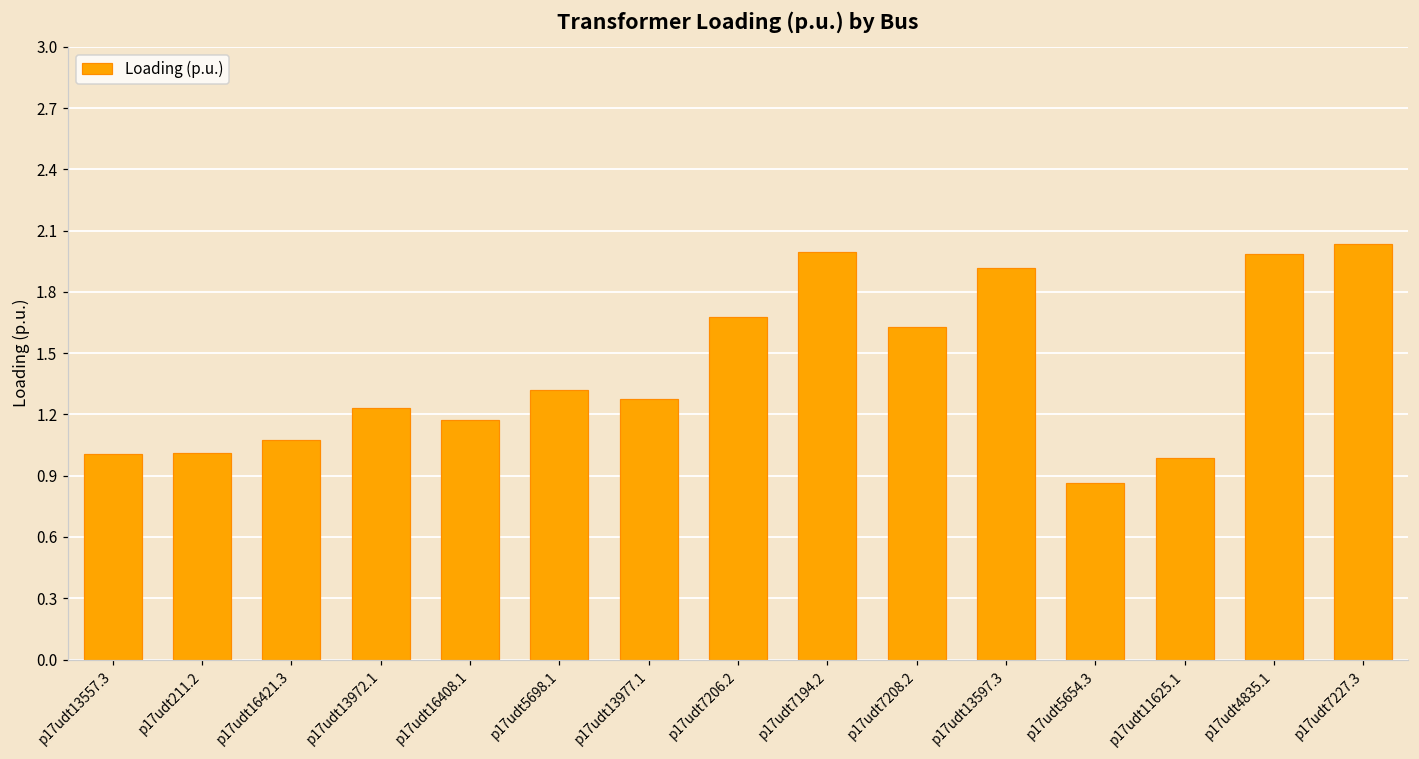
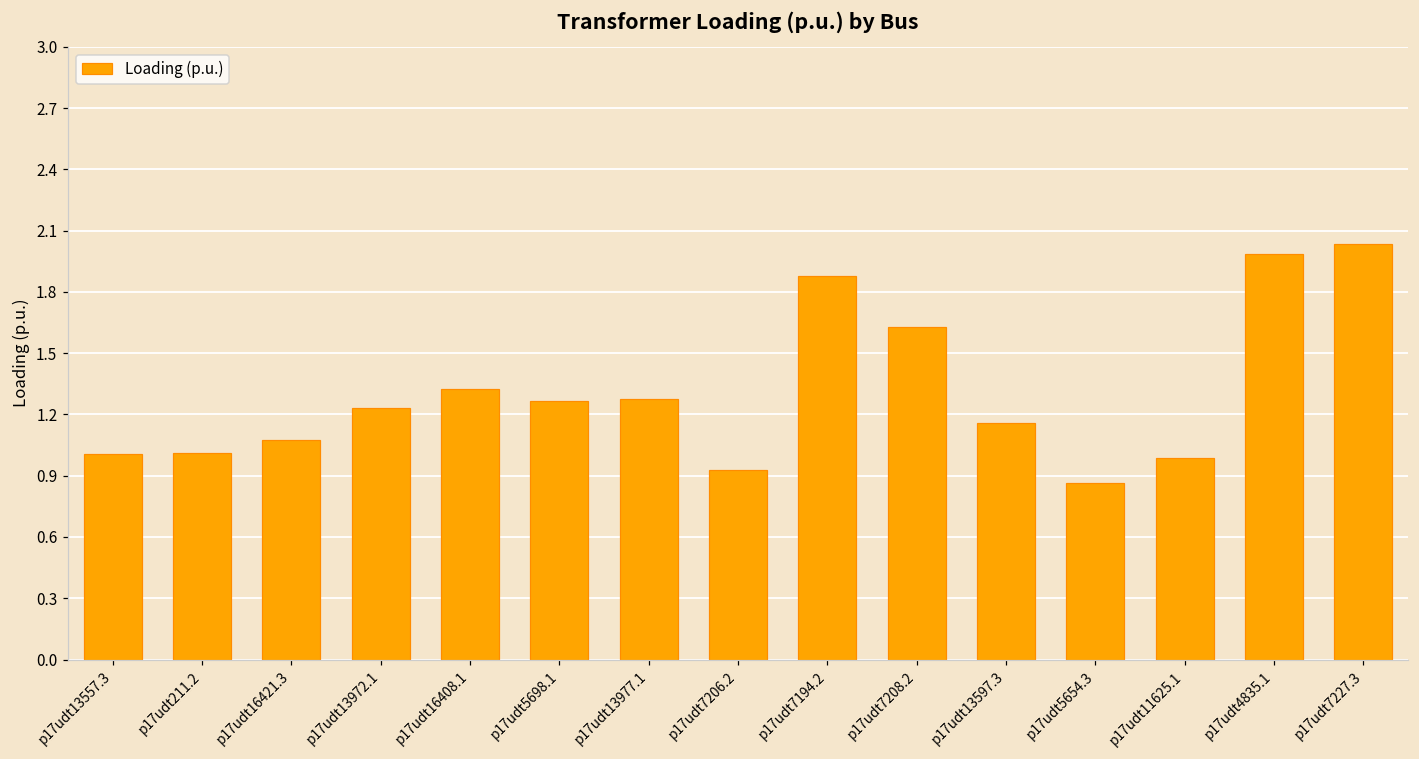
p17udt16408.1: 1.17 -> 1.32
p17udt5698.1: 1.32 -> 1.27
p17udt7206.2: 1.68 -> 0.93
p17udt7194.2: 1.99 -> 1.88
p17udt13597.3: 1.92 -> 1.16
